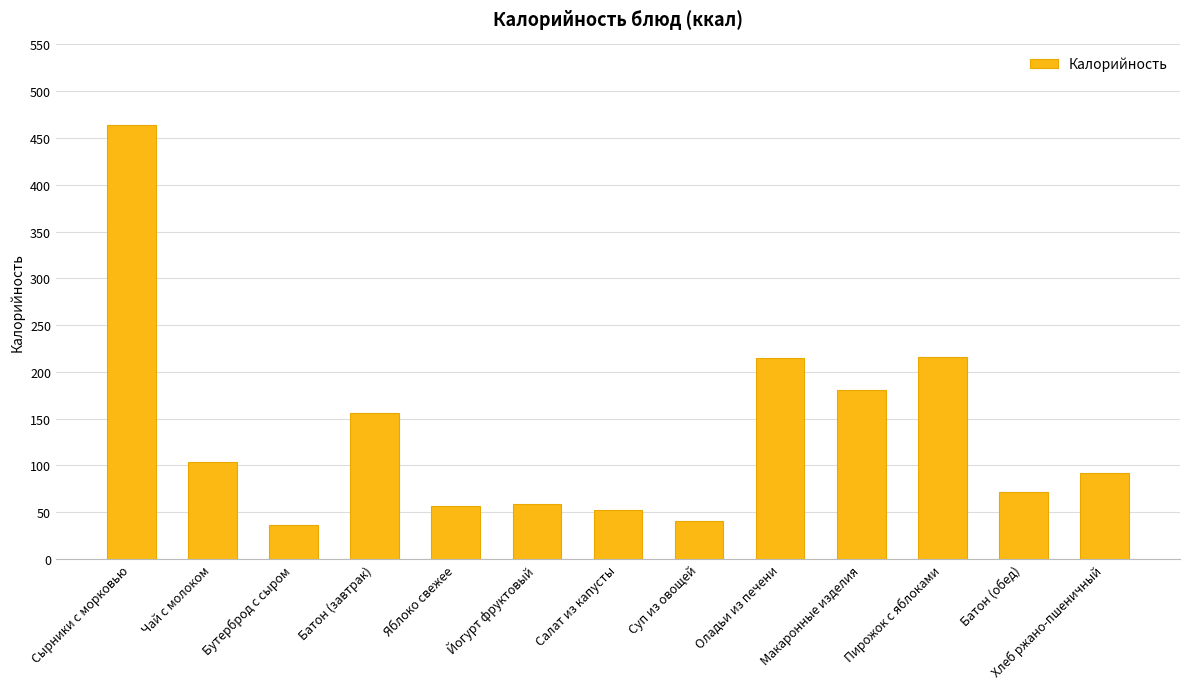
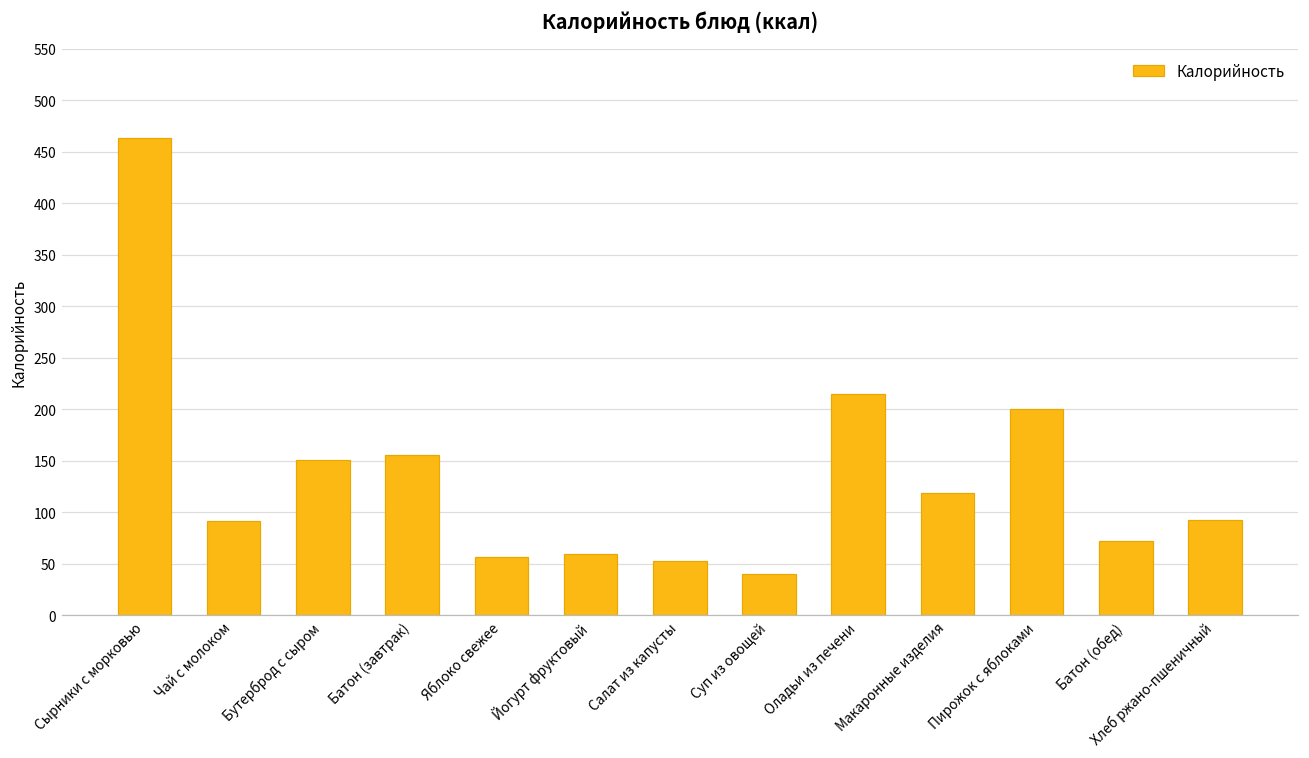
Чай с молоком: 100 -> 90
Бутерброд с сыром: 40 -> 150
Макаронные изделия: 180 -> 120
Пирожок с яблоками: 220 -> 200
